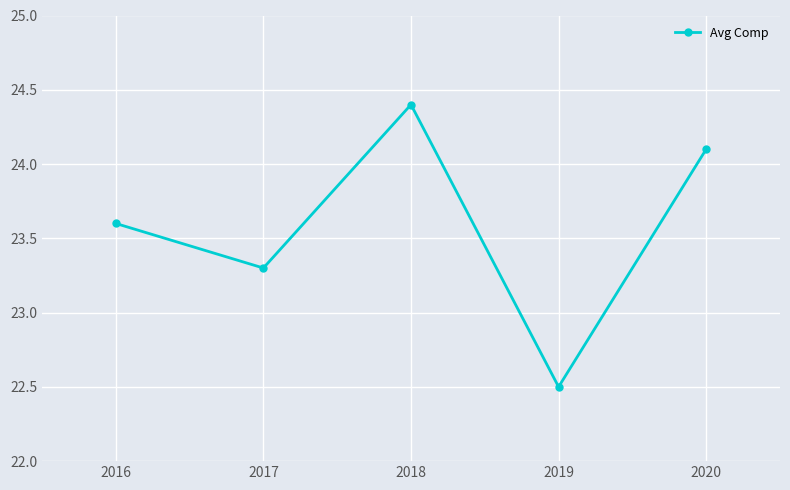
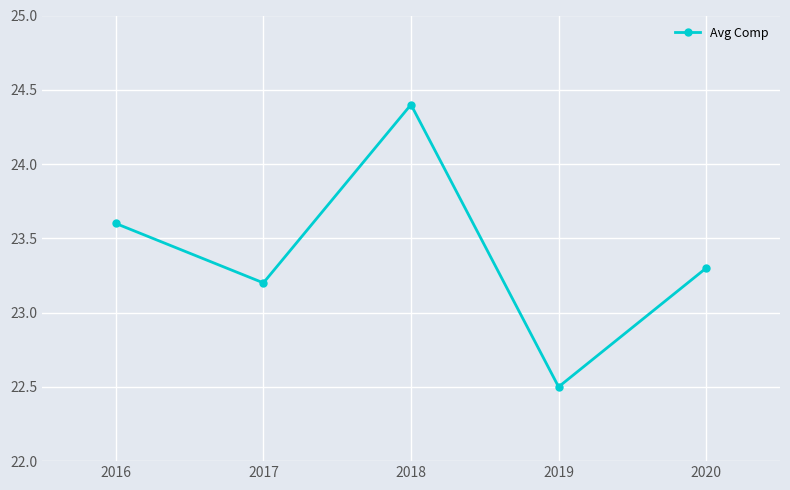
2017: 23.3 -> 23.2
2020: 24.1 -> 23.3
